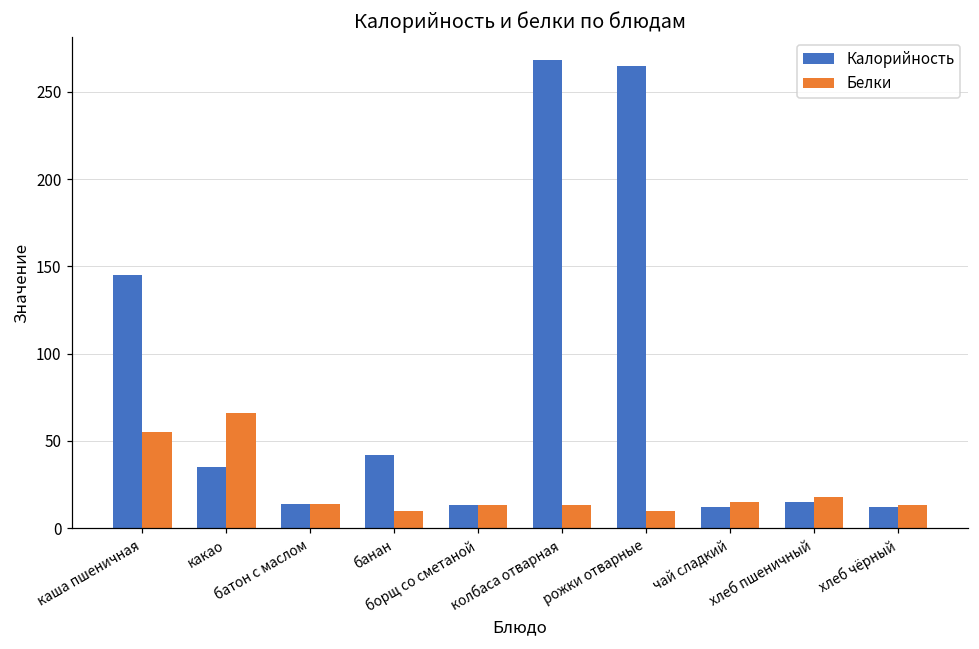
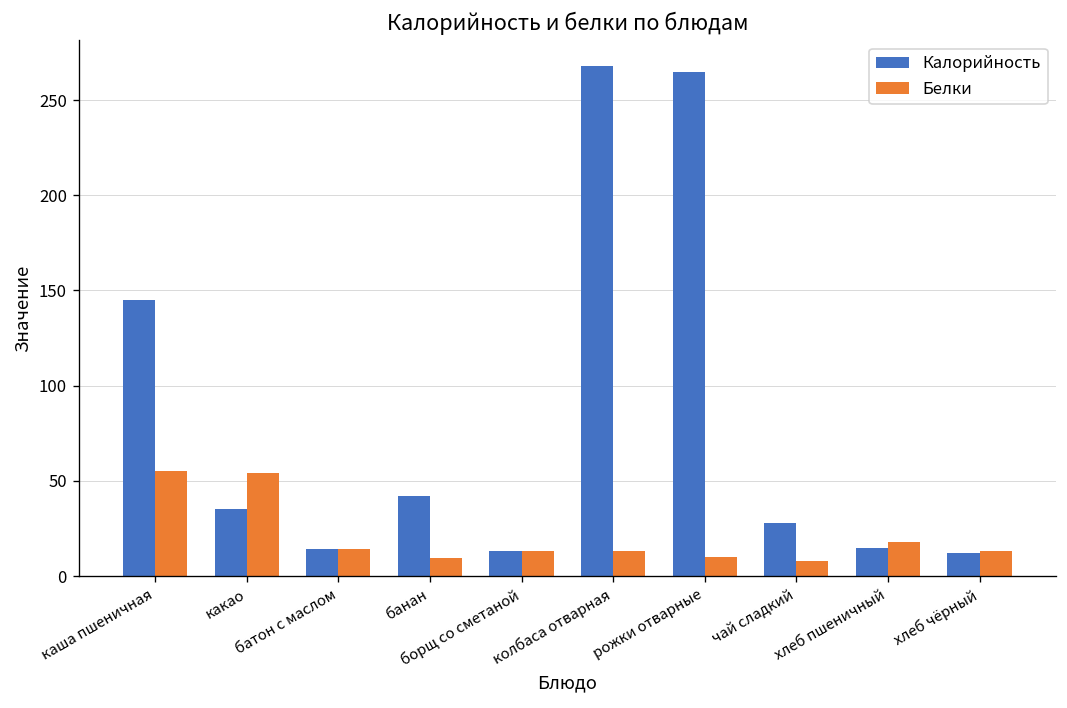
Белки, какао: 66 -> 54
Калорийность, чай сладкий: 12 -> 28
Белки, чай сладкий: 15 -> 8
